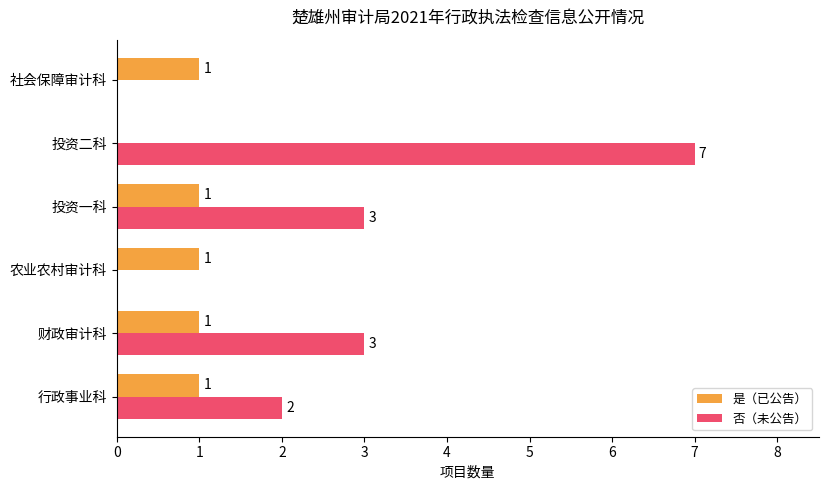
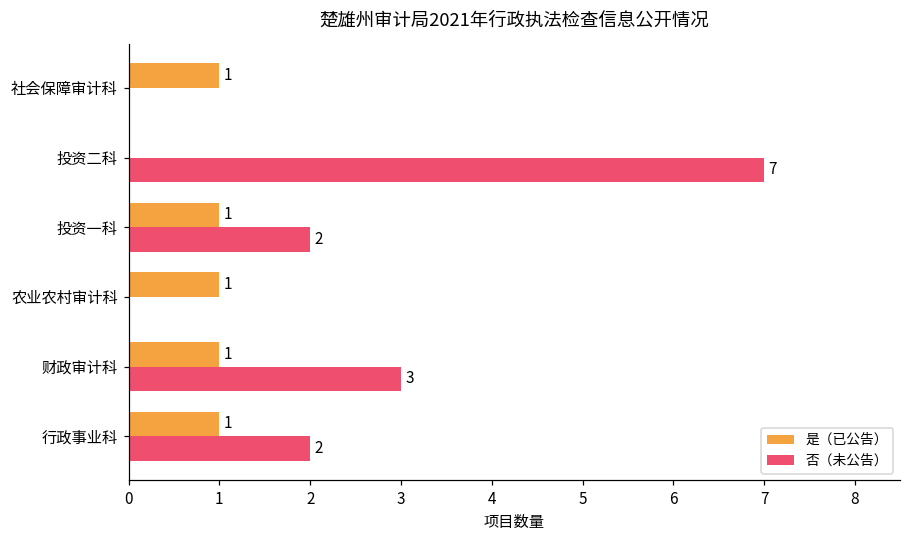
否（未公告）, 投资一科: 3 -> 2
